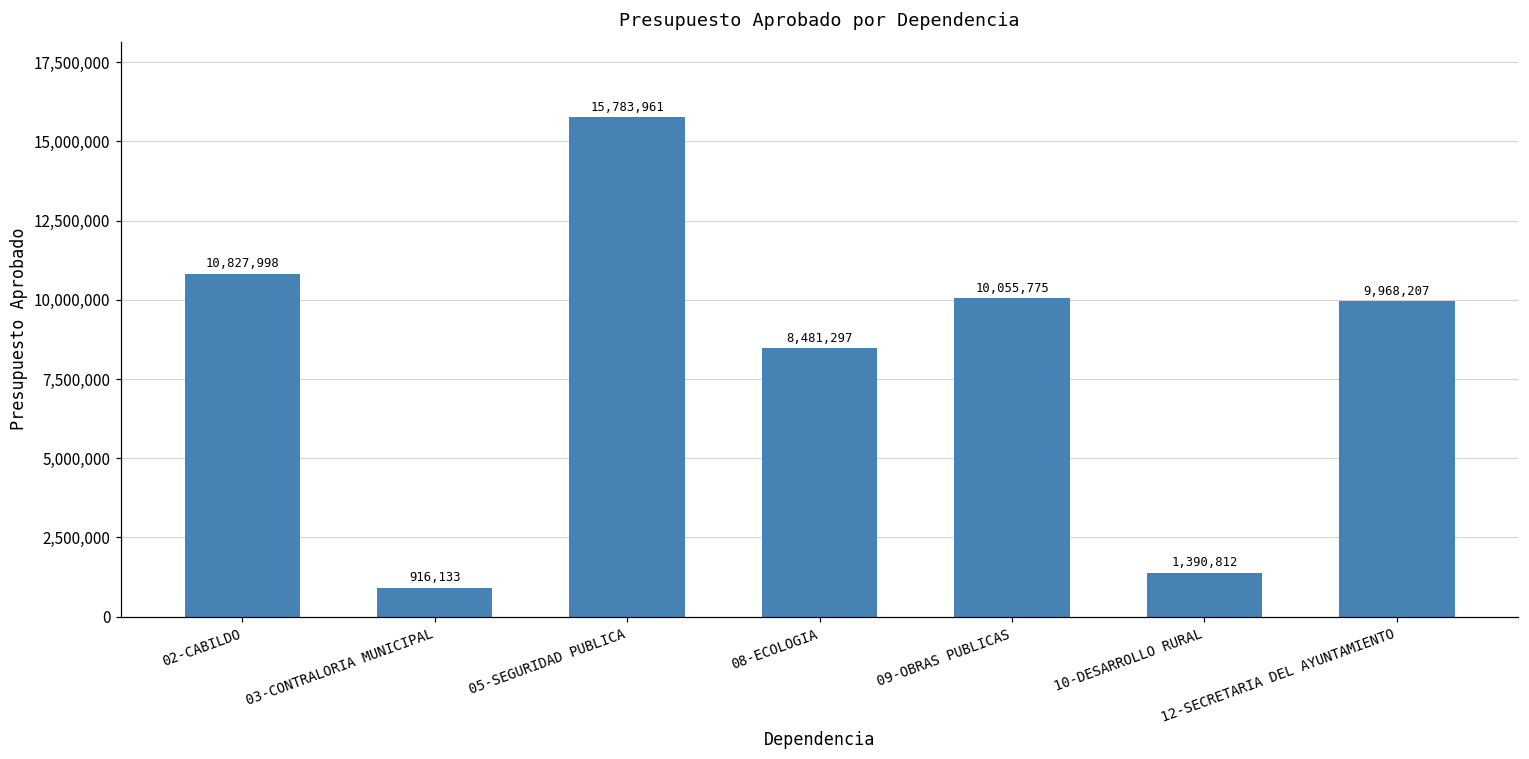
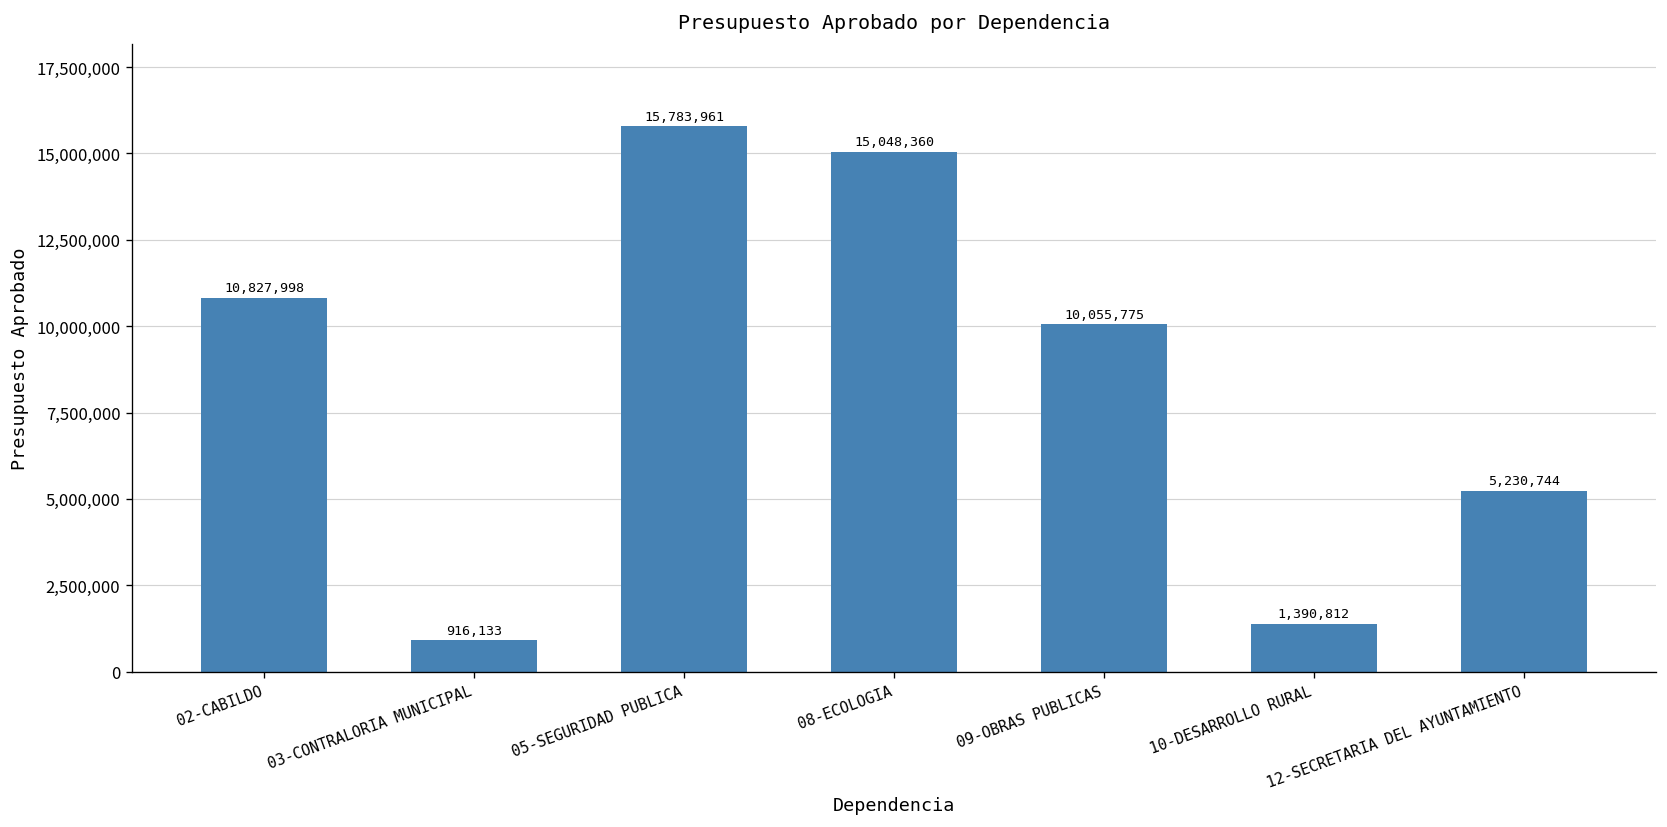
08-ECOLOGIA: 8,481,297 -> 15,048,360
12-SECRETARIA DEL AYUNTAMIENTO: 9,968,207 -> 5,230,744
